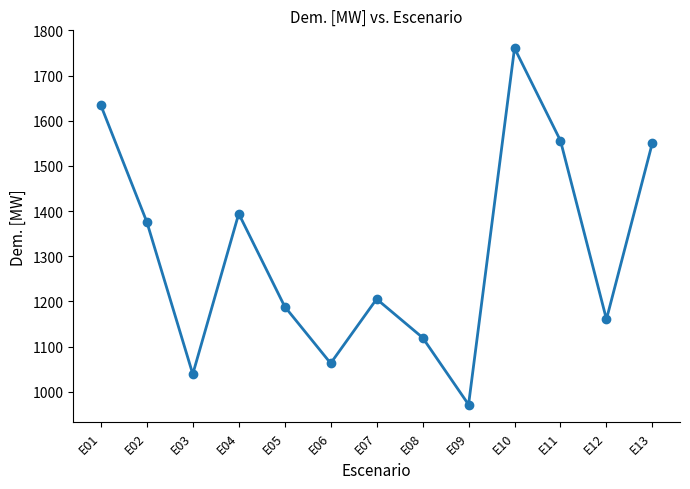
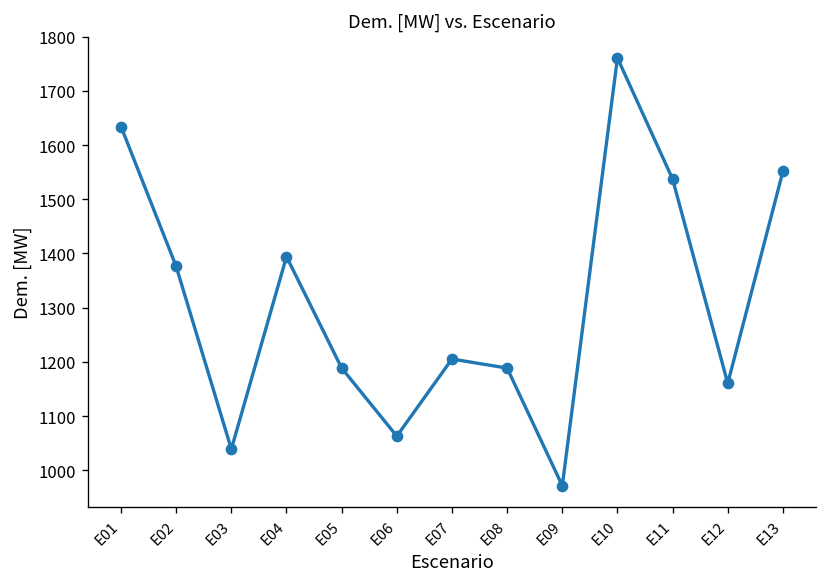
E08: 1120 -> 1190
E11: 1560 -> 1540
